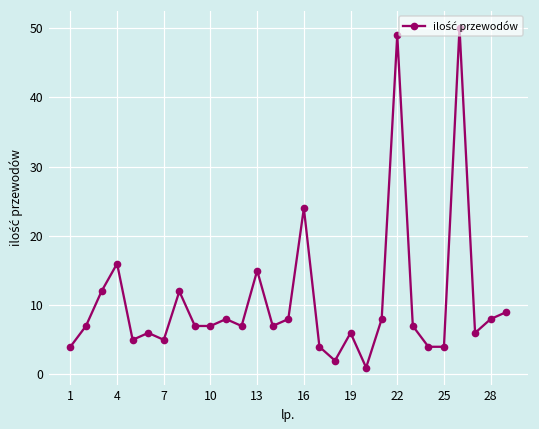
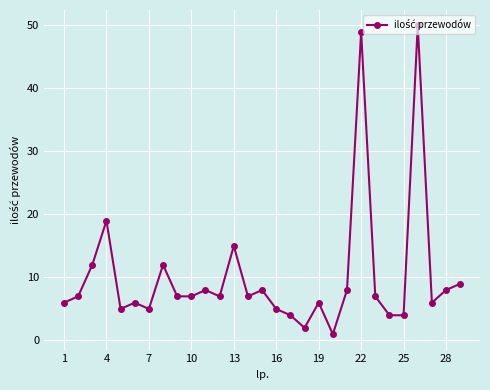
1: 4 -> 6
4: 16 -> 19
16: 24 -> 5
